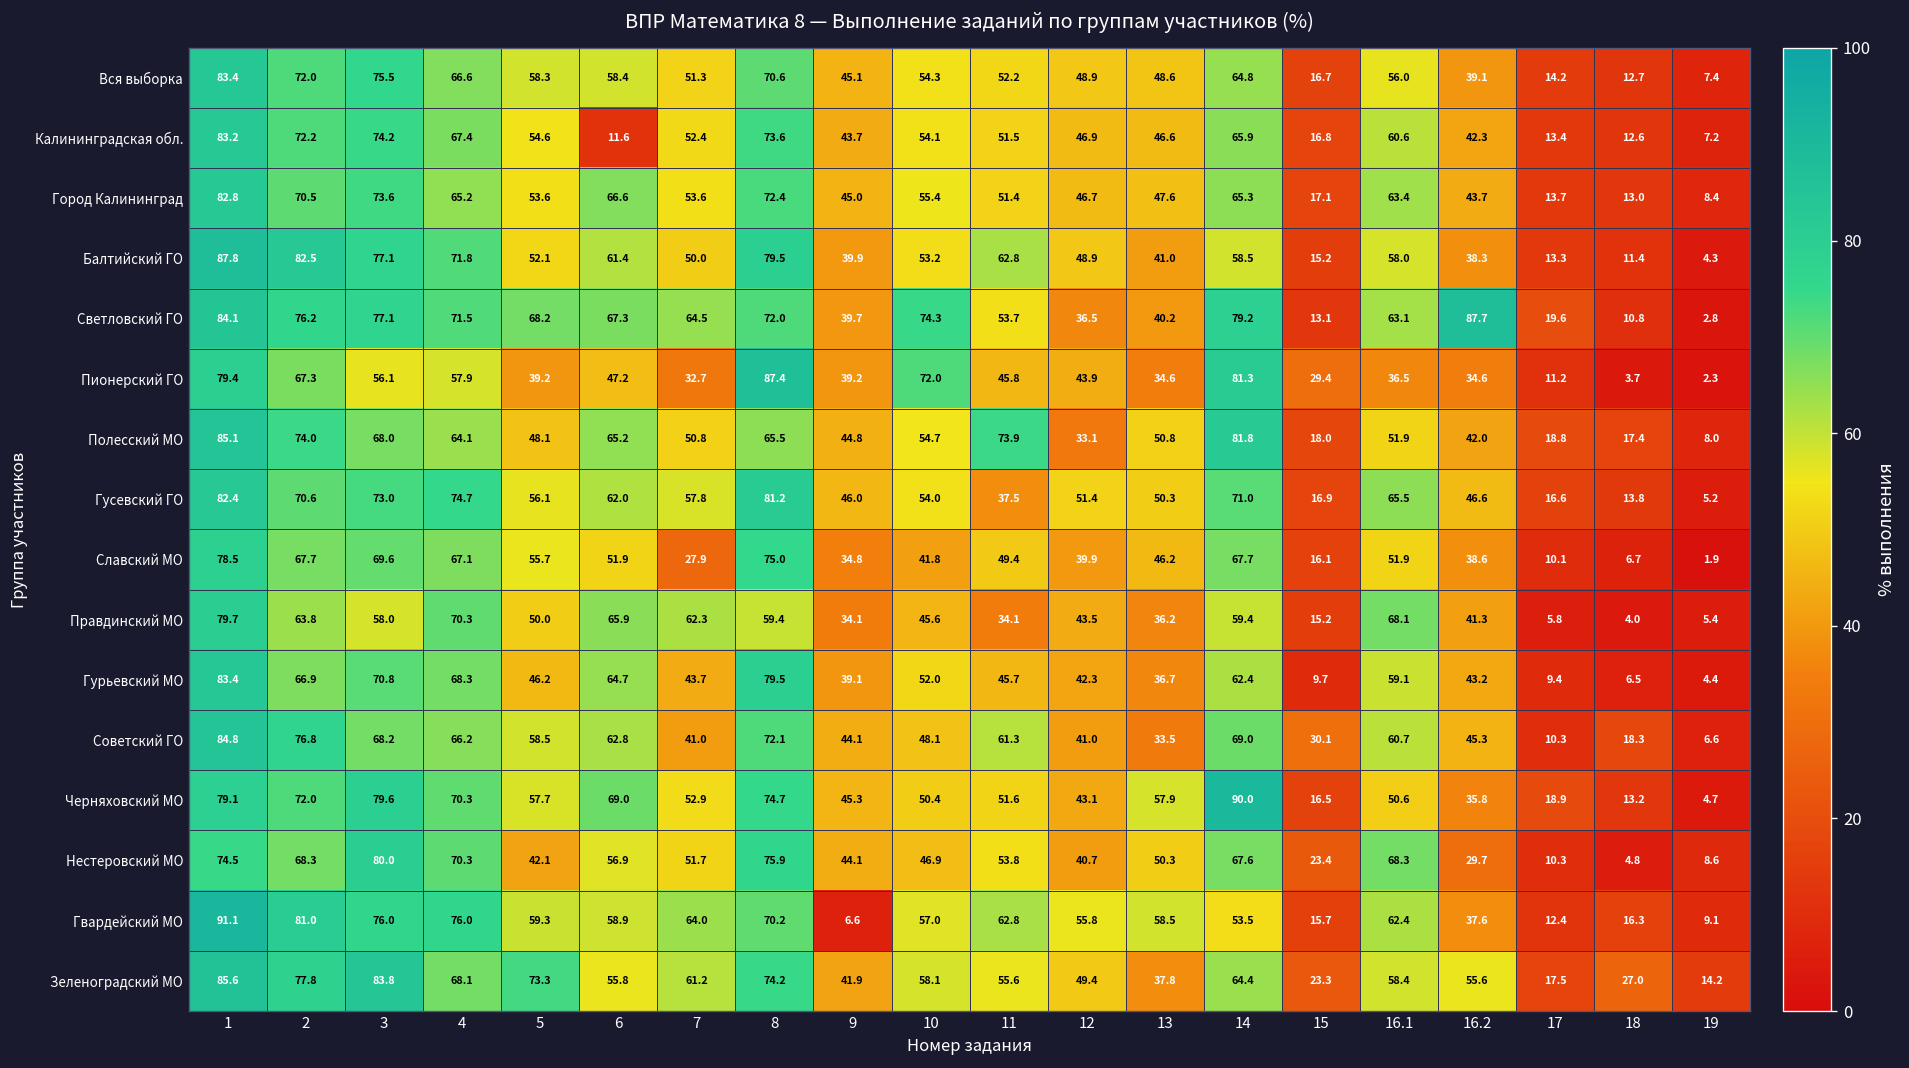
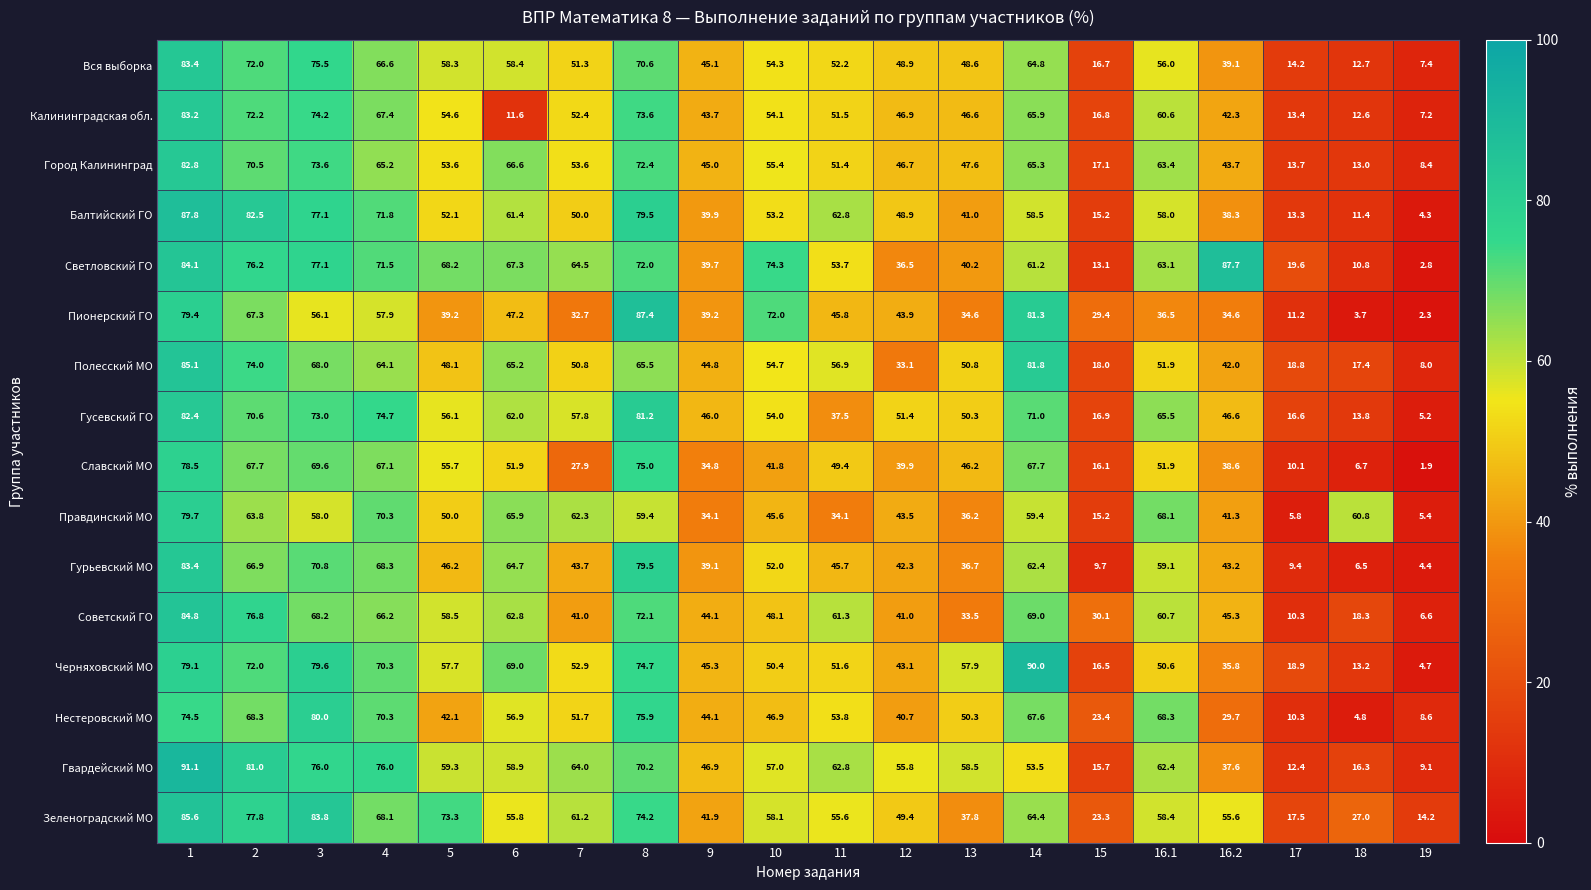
Светловский ГО, 14: 79.2 -> 61.2
Полесский МО, 11: 73.9 -> 56.9
Правдинский МО, 18: 4.0 -> 60.8
Гвардейский МО, 9: 6.6 -> 46.9
